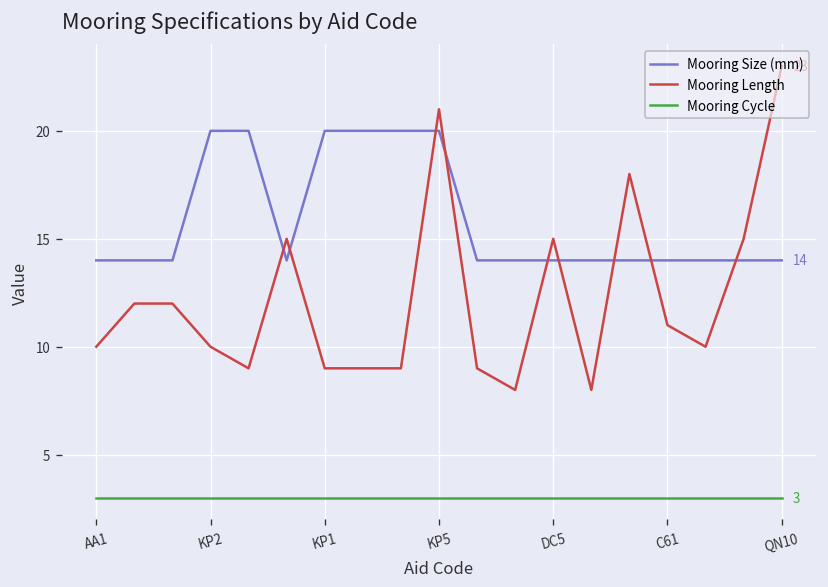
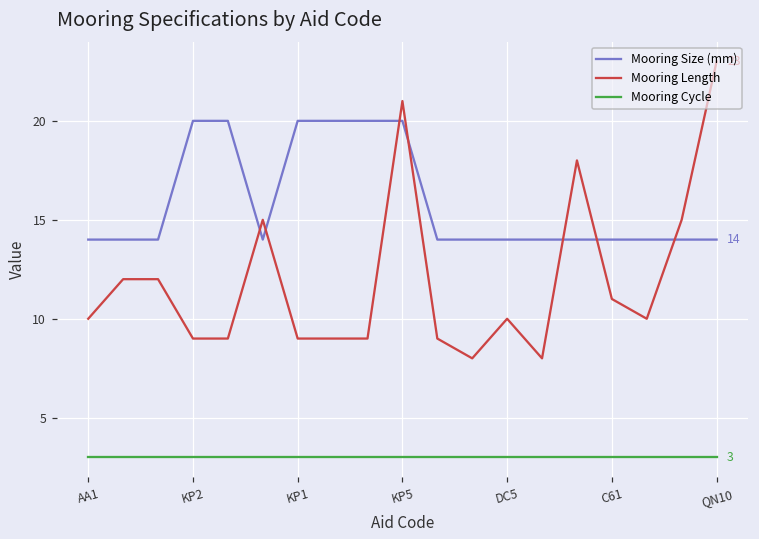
Mooring Length, KP2: 10 -> 9
Mooring Length, DC5: 15 -> 10
